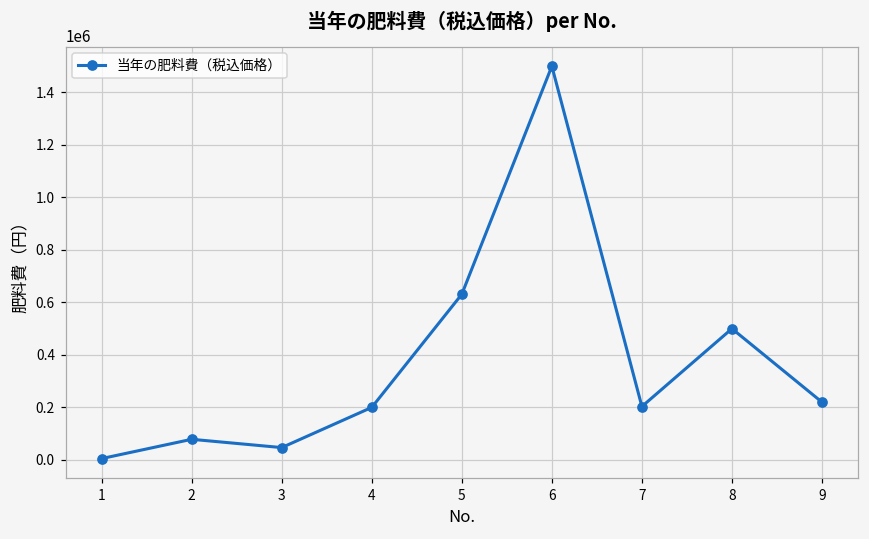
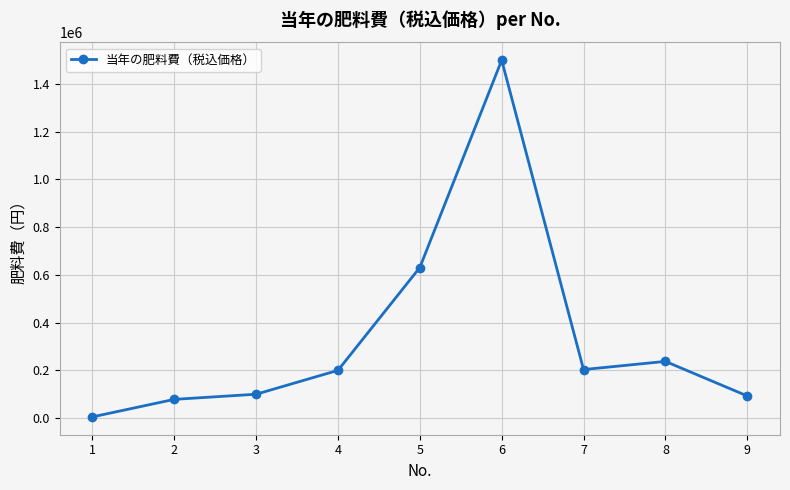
3: 50000 -> 100000
8: 500000 -> 240000
9: 220000 -> 90000
